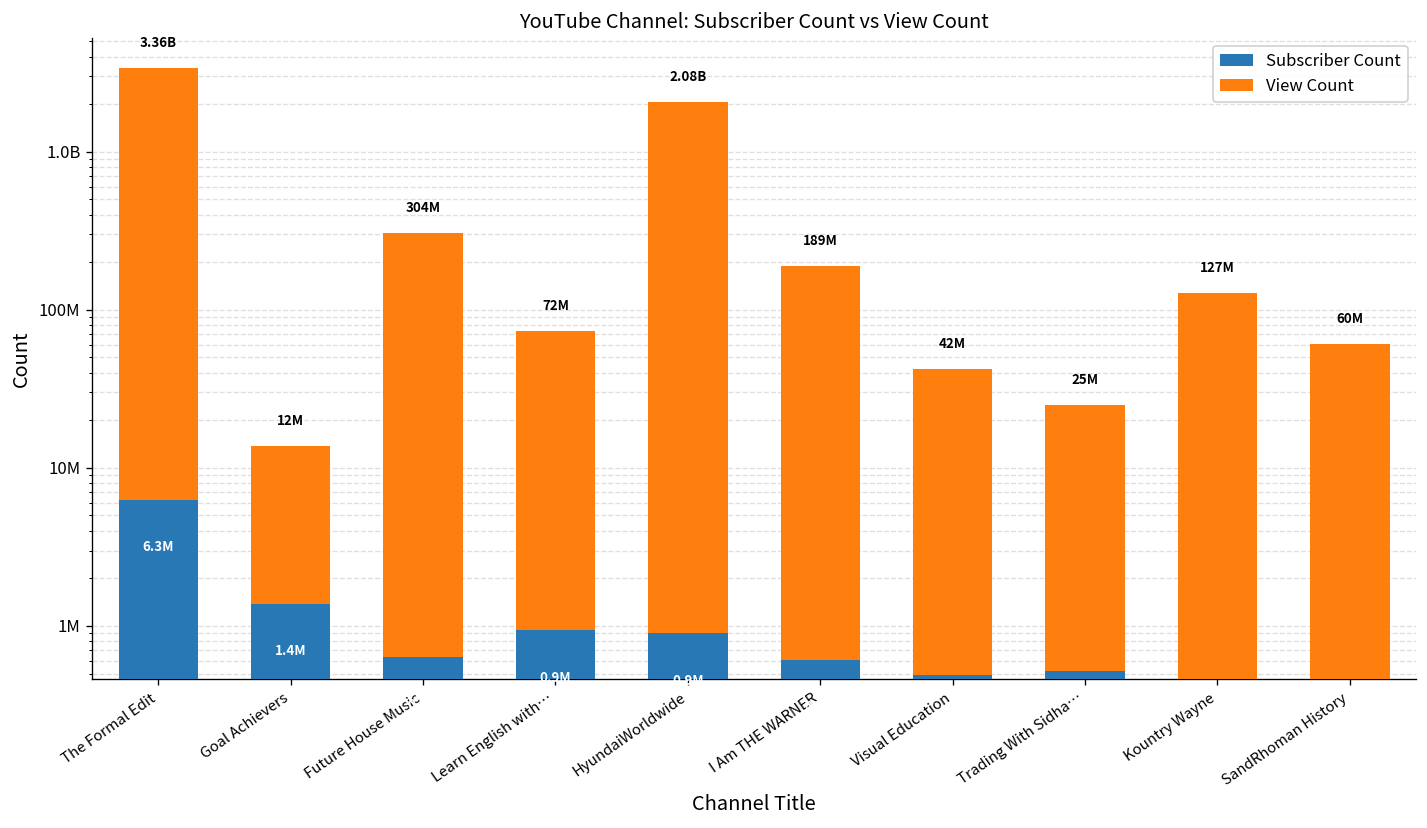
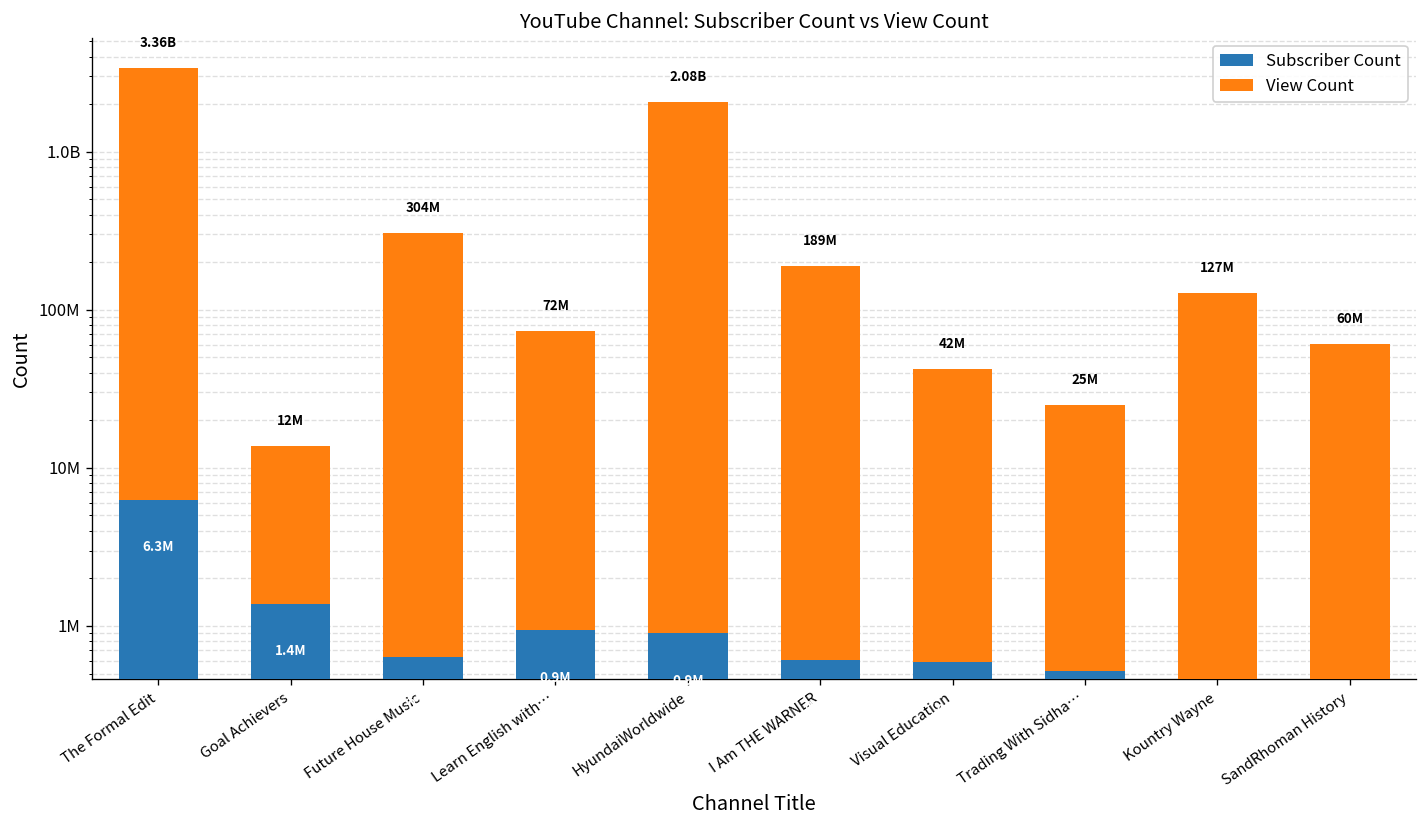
Subscriber Count, Visual Education: 490000 -> 600000
